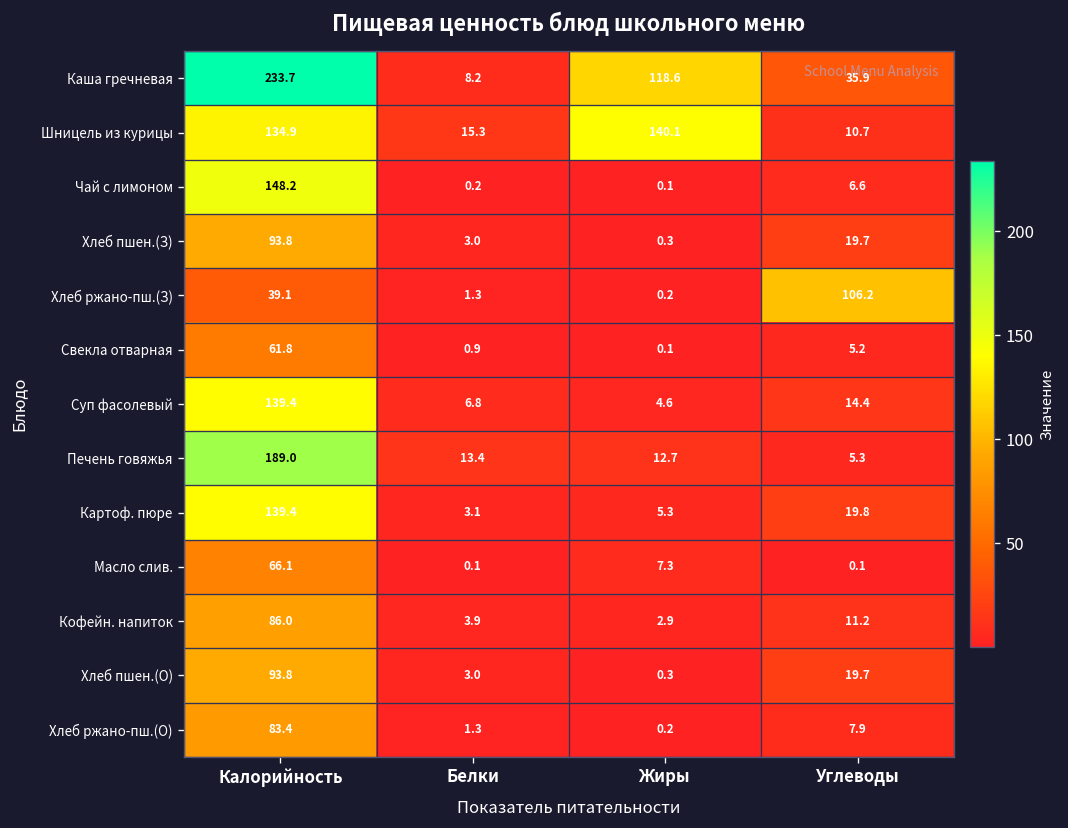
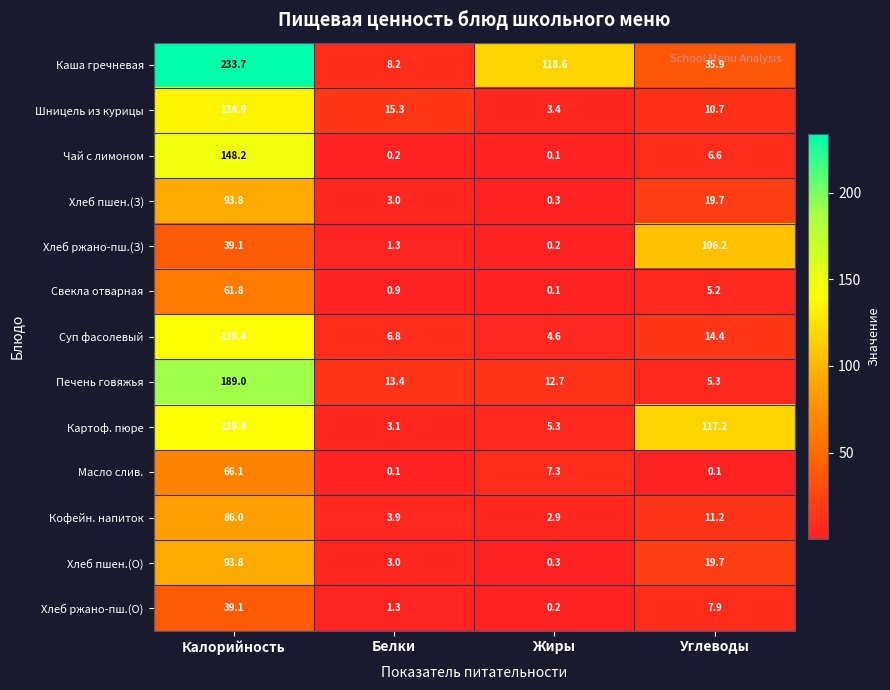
Шницель из курицы, Жиры: 140.1 -> 3.4
Картоф. пюре, Углеводы: 19.8 -> 117.2
Хлеб ржано-пш.(О), Калорийность: 83.4 -> 39.1
